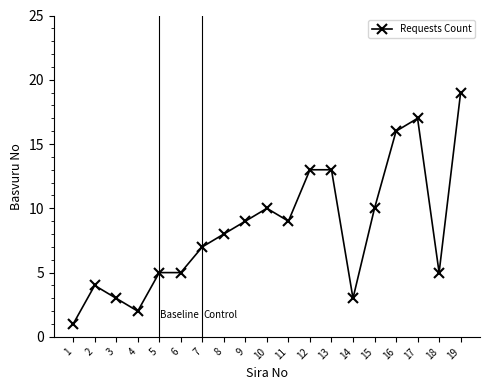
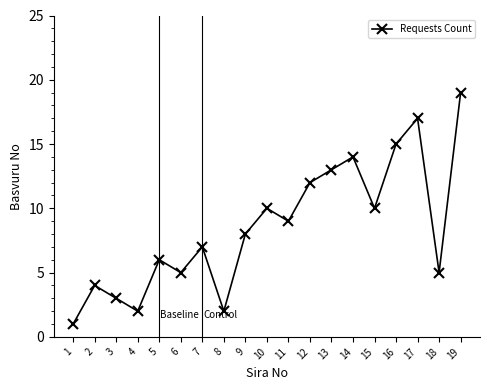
5: 5 -> 6
8: 8 -> 2
9: 9 -> 8
12: 13 -> 12
14: 3 -> 14
16: 16 -> 15
